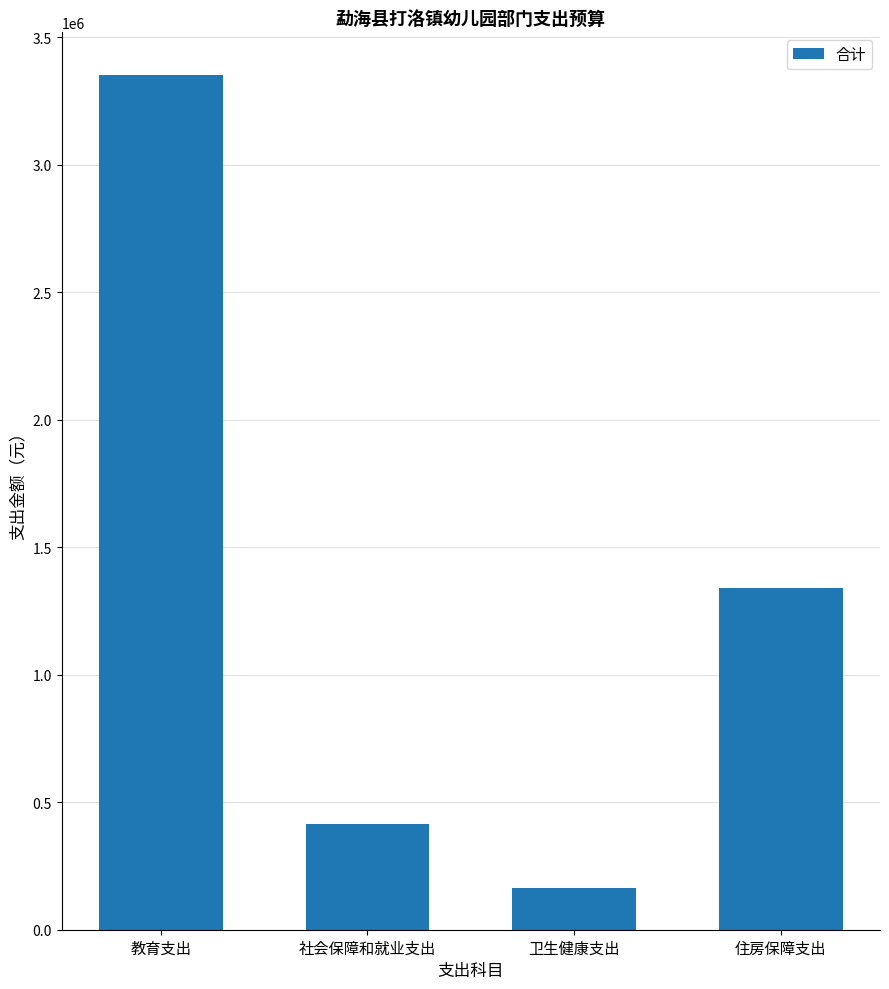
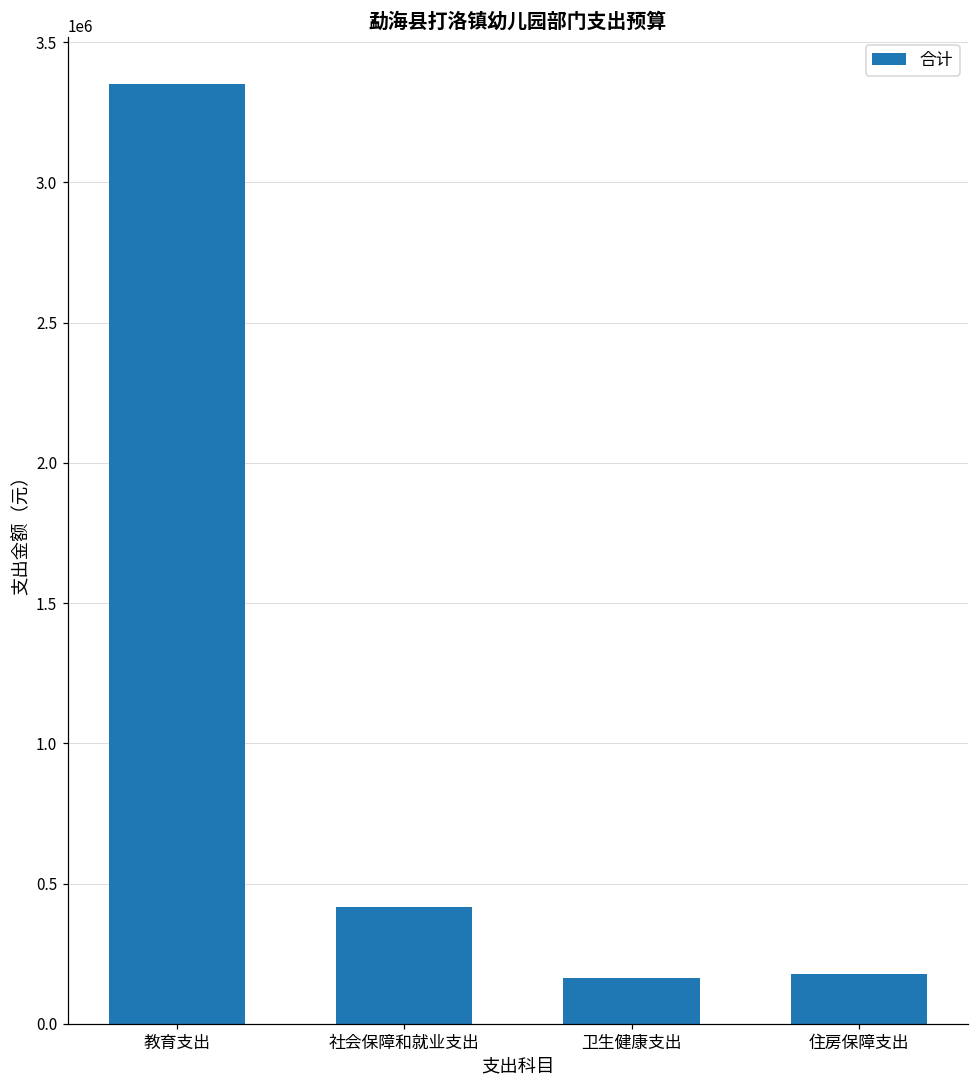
住房保障支出: 1340000 -> 180000
